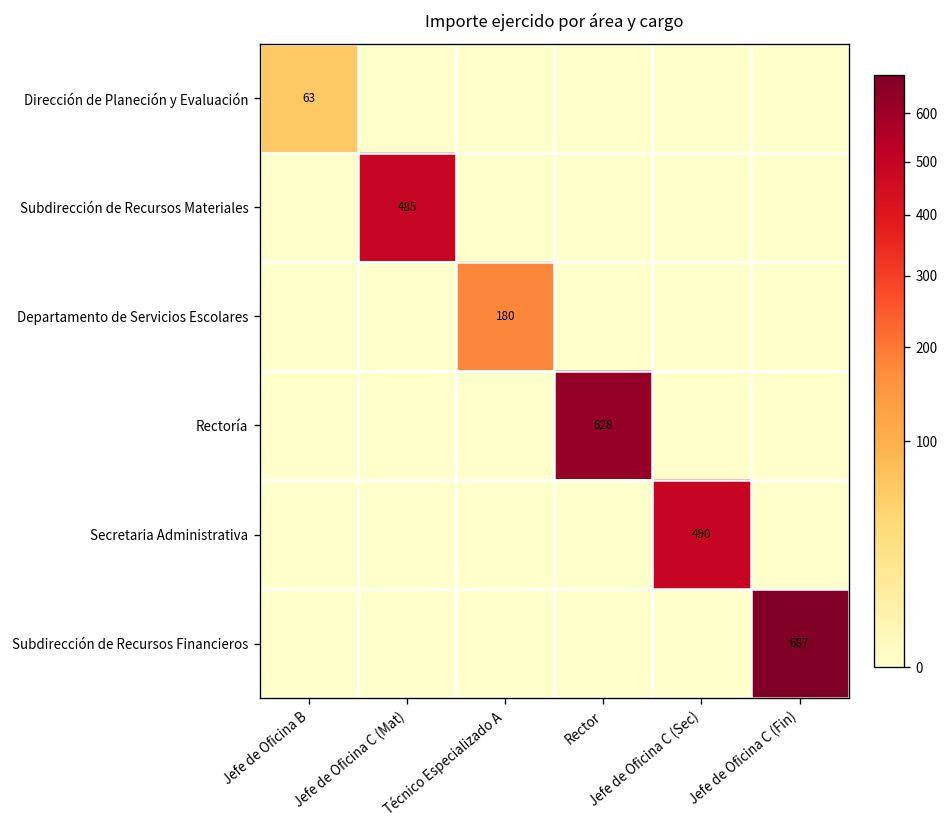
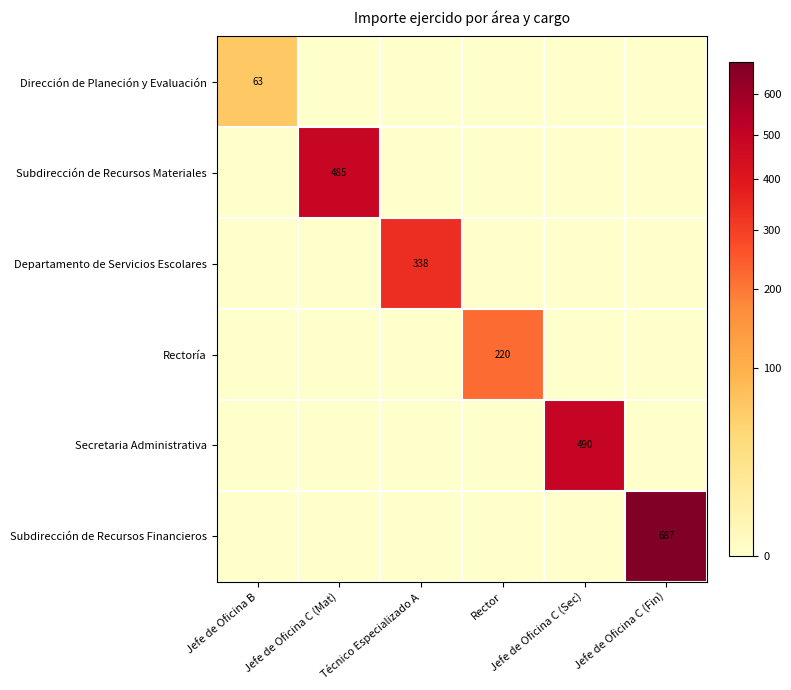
Departamento de Servicios Escolares, Técnico Especializado A: 180 -> 338
Rectoría, Rector: 628 -> 220
